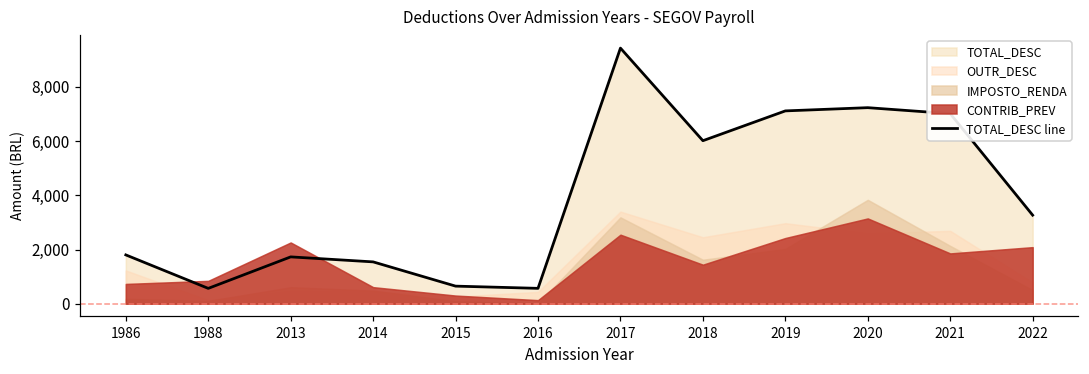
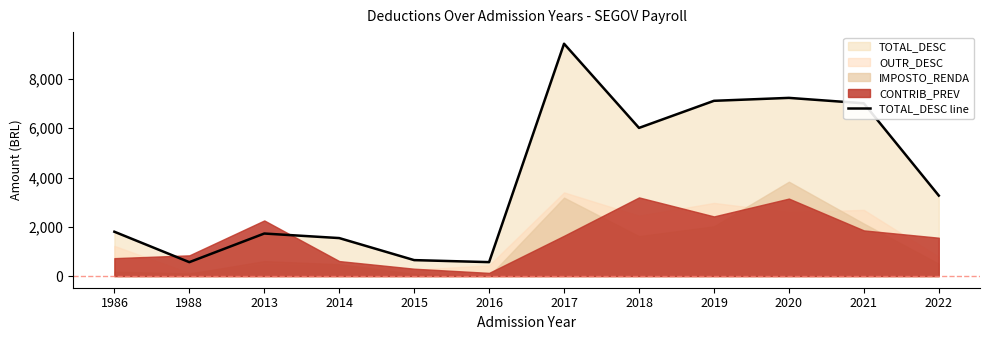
CONTRIB_PREV, 2017: 2,500 -> 1,600
CONTRIB_PREV, 2018: 1,400 -> 3,200
CONTRIB_PREV, 2022: 2,100 -> 1,600
